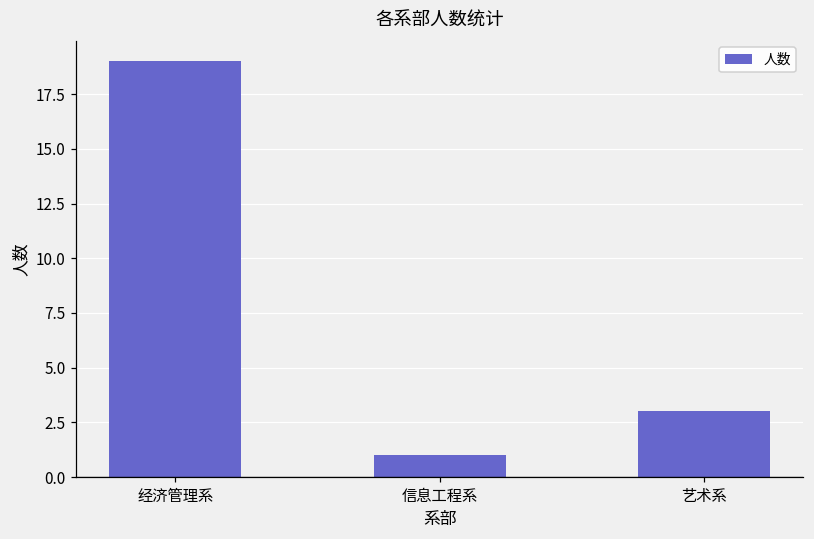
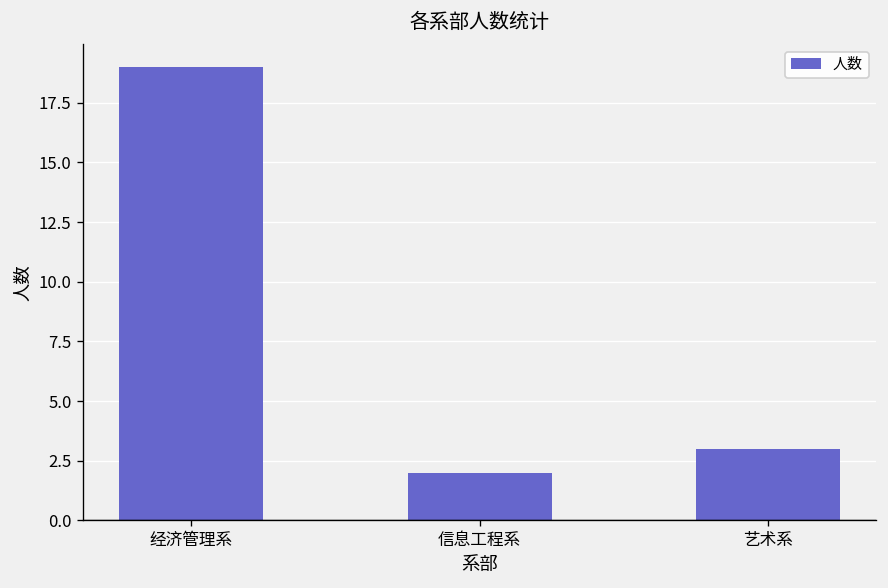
信息工程系: 1 -> 2
